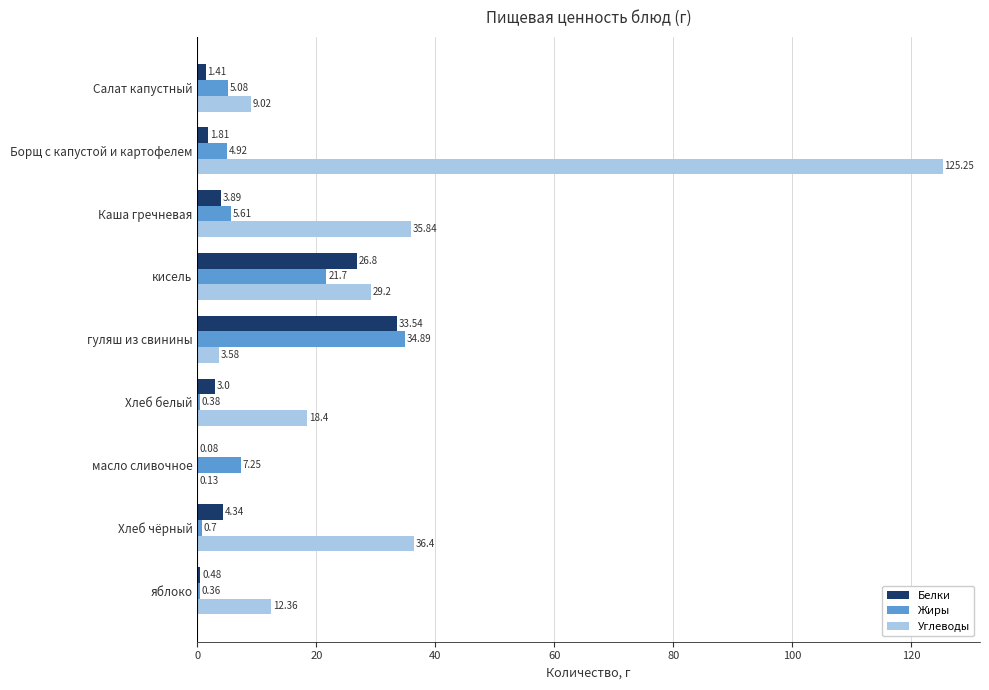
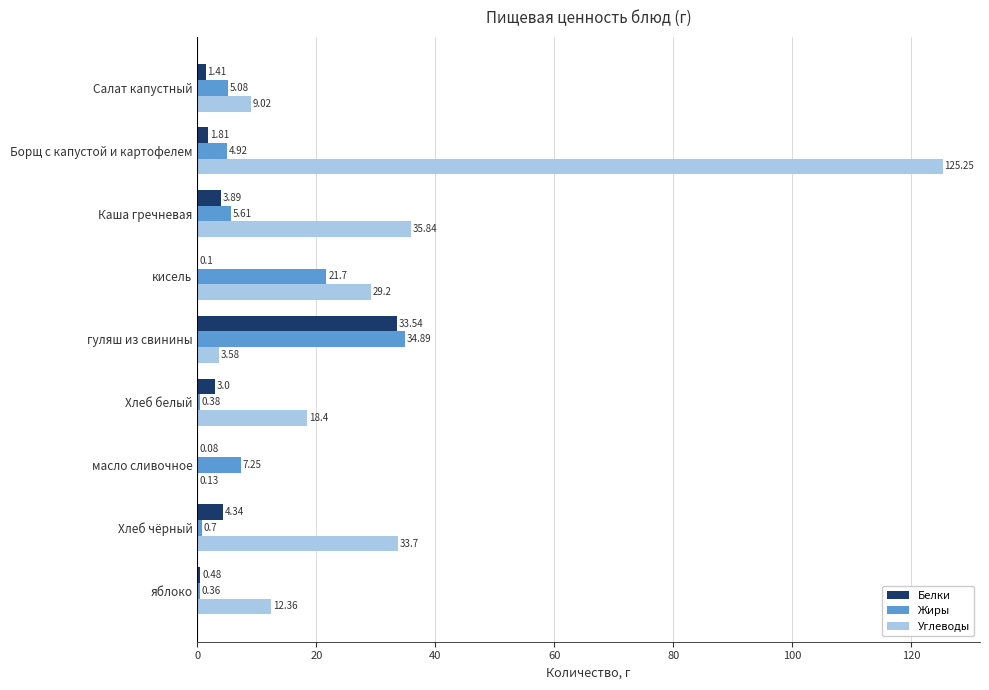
Белки, кисель: 26.8 -> 0.1
Углеводы, Хлеб чёрный: 36.4 -> 33.7
